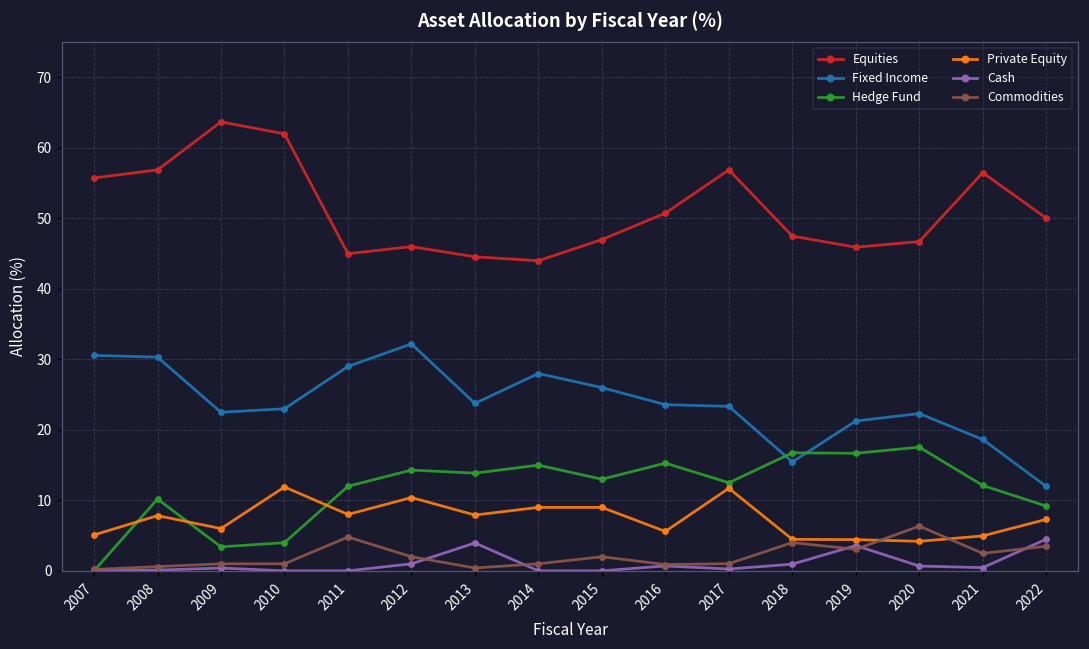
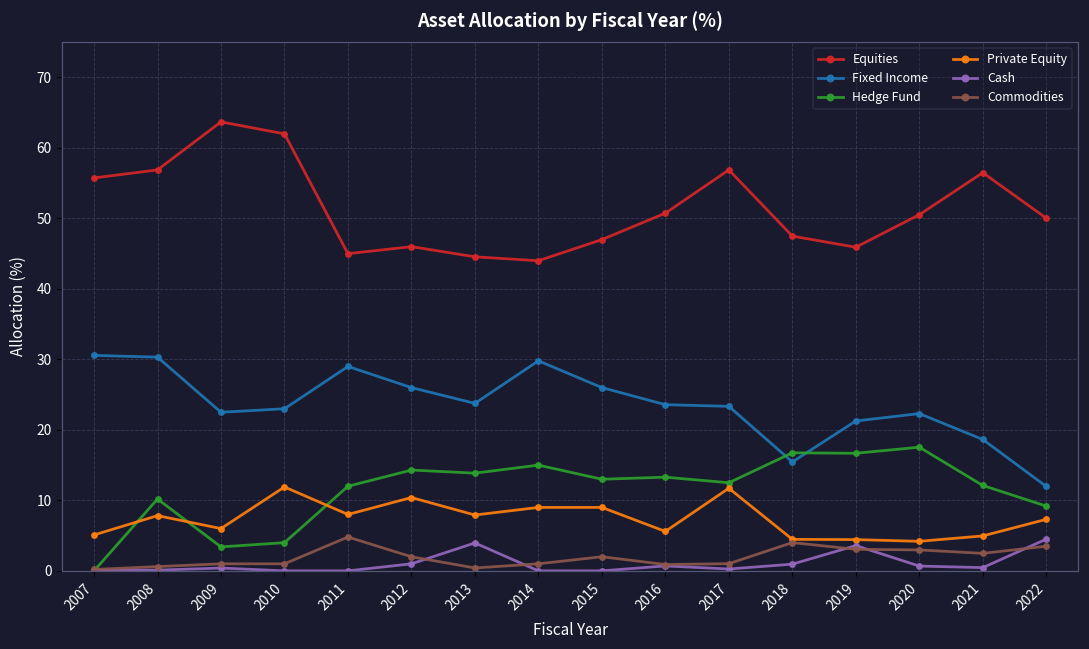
Fixed Income, 2012: 32 -> 26
Fixed Income, 2014: 28 -> 30
Hedge Fund, 2016: 15 -> 13
Equities, 2020: 47 -> 51
Commodities, 2020: 6 -> 3
